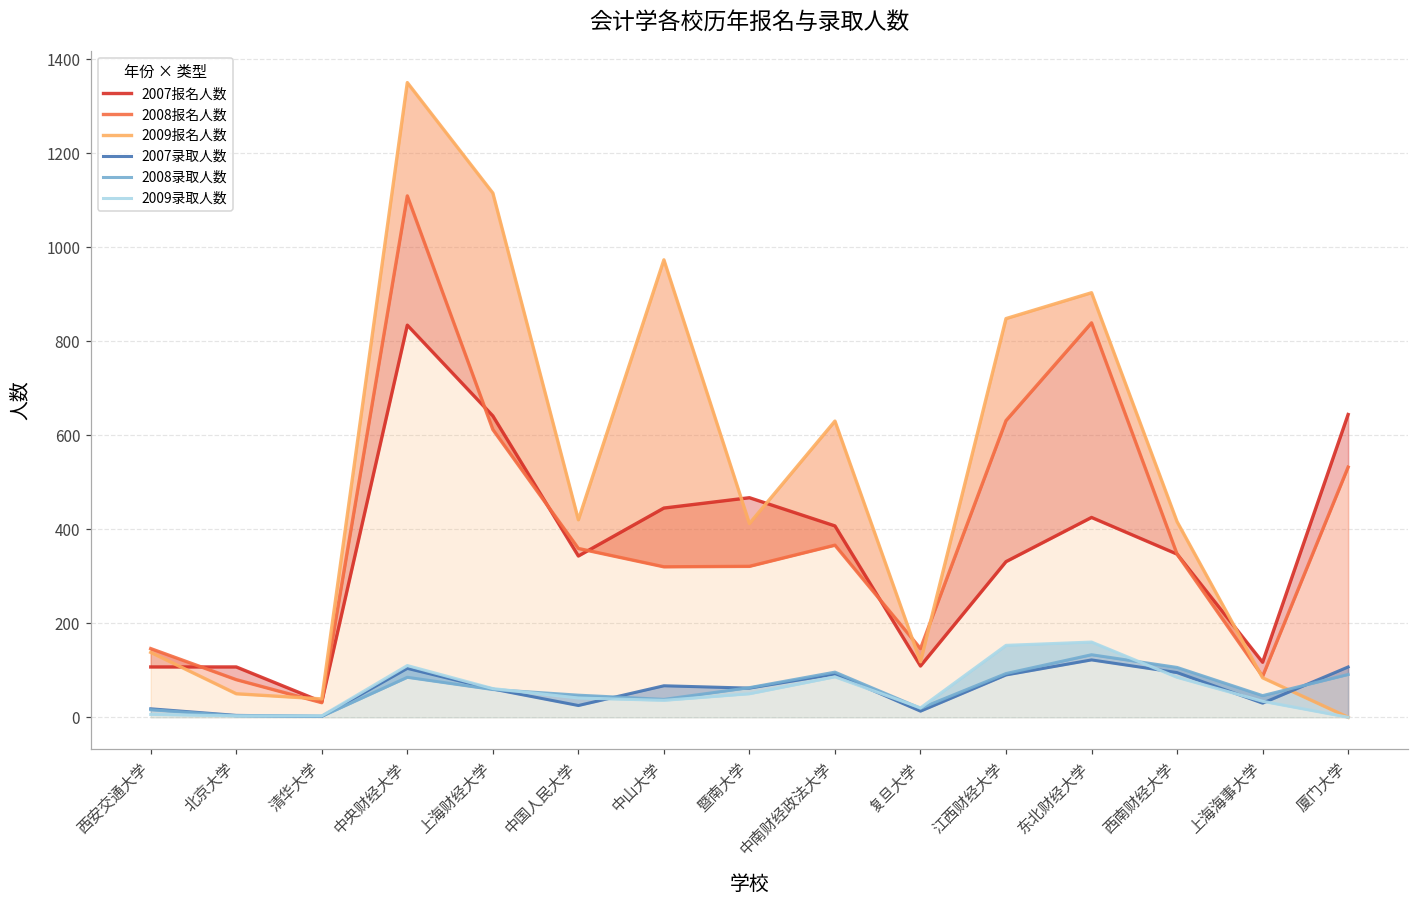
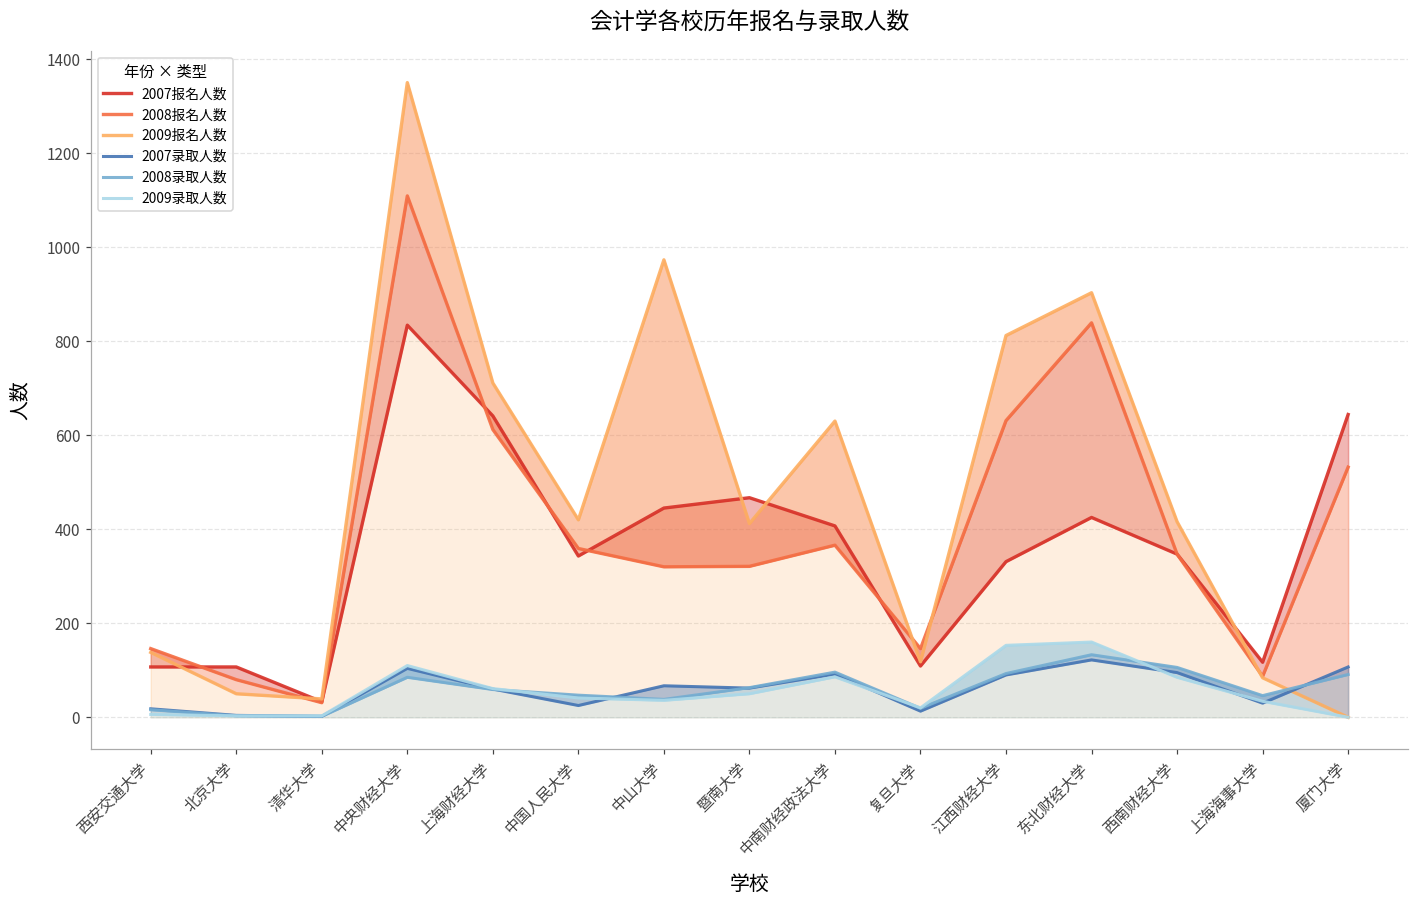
2009报名人数, 上海财经大学: 1120 -> 710
2009报名人数, 江西财经大学: 850 -> 810
